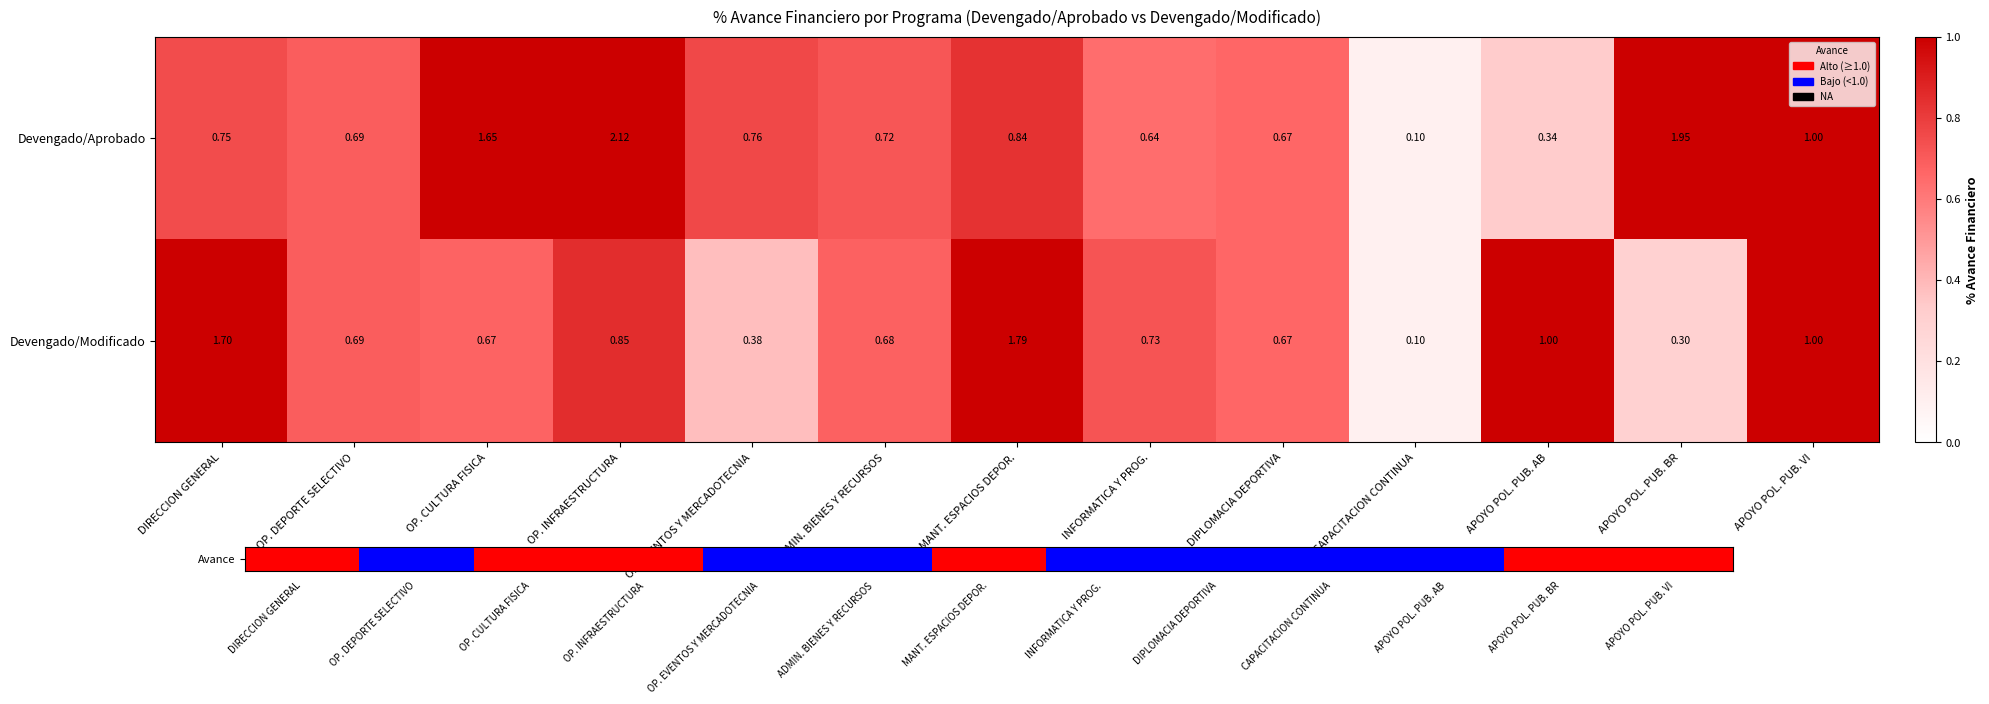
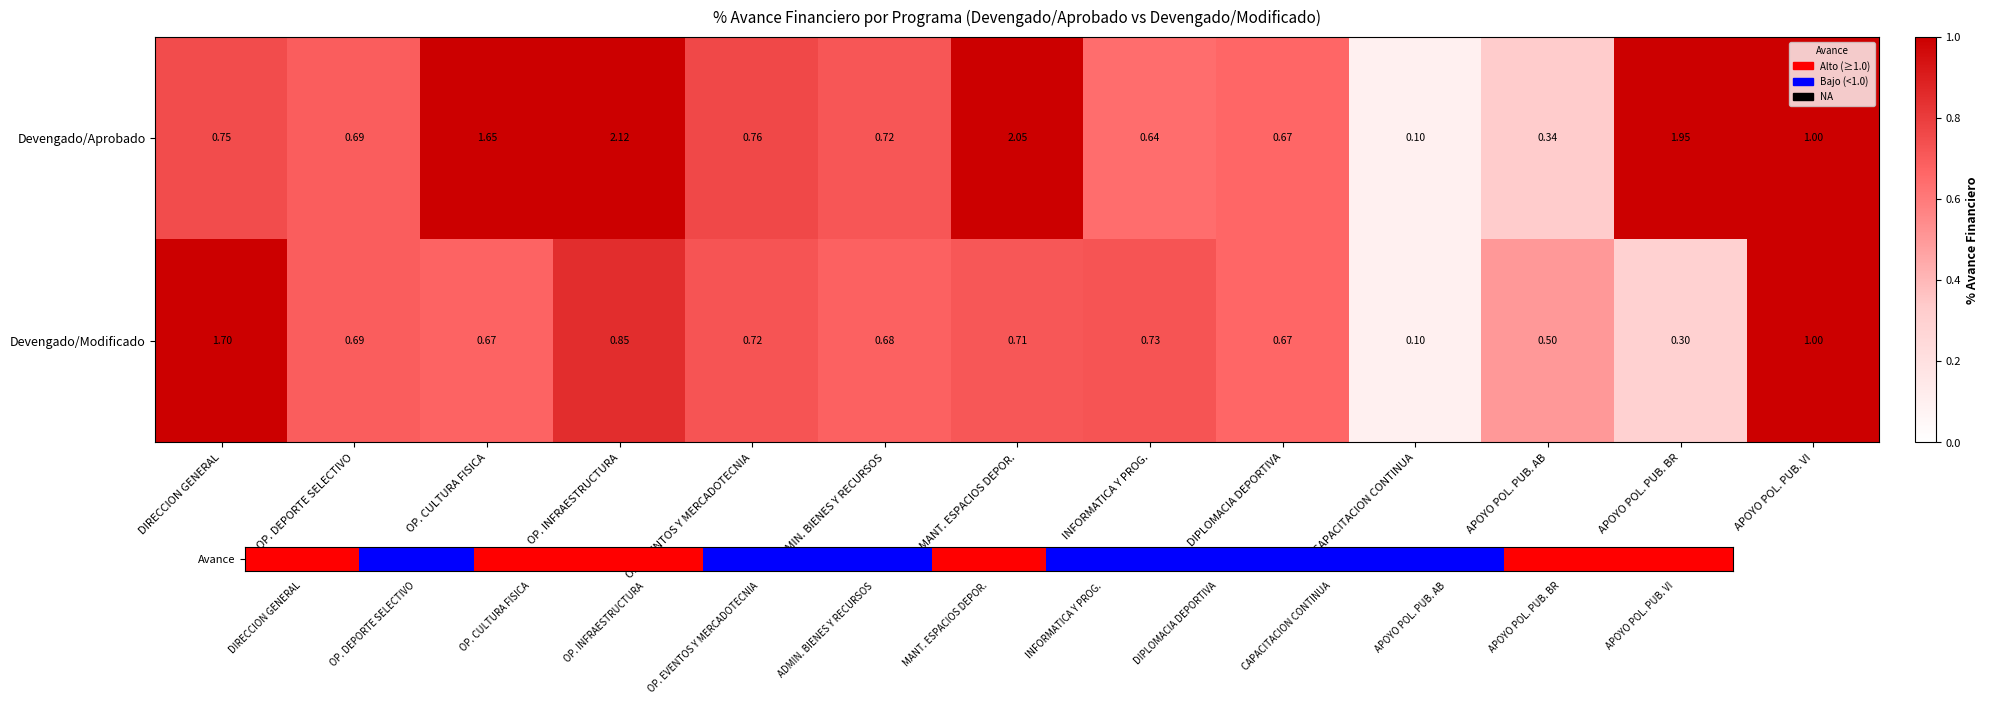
% Avance Financiero por Programa (Devengado/Aprobado vs Devengado/Modificado), Devengado/Aprobado, MANT. ESPACIOS DEPOR.: 0.84 -> 2.05
% Avance Financiero por Programa (Devengado/Aprobado vs Devengado/Modificado), Devengado/Modificado, OP. EVENTOS Y MERCADOTECNIA: 0.38 -> 0.72
% Avance Financiero por Programa (Devengado/Aprobado vs Devengado/Modificado), Devengado/Modificado, MANT. ESPACIOS DEPOR.: 1.79 -> 0.71
% Avance Financiero por Programa (Devengado/Aprobado vs Devengado/Modificado), Devengado/Modificado, APOYO POL. PUB. AB: 1.00 -> 0.50
